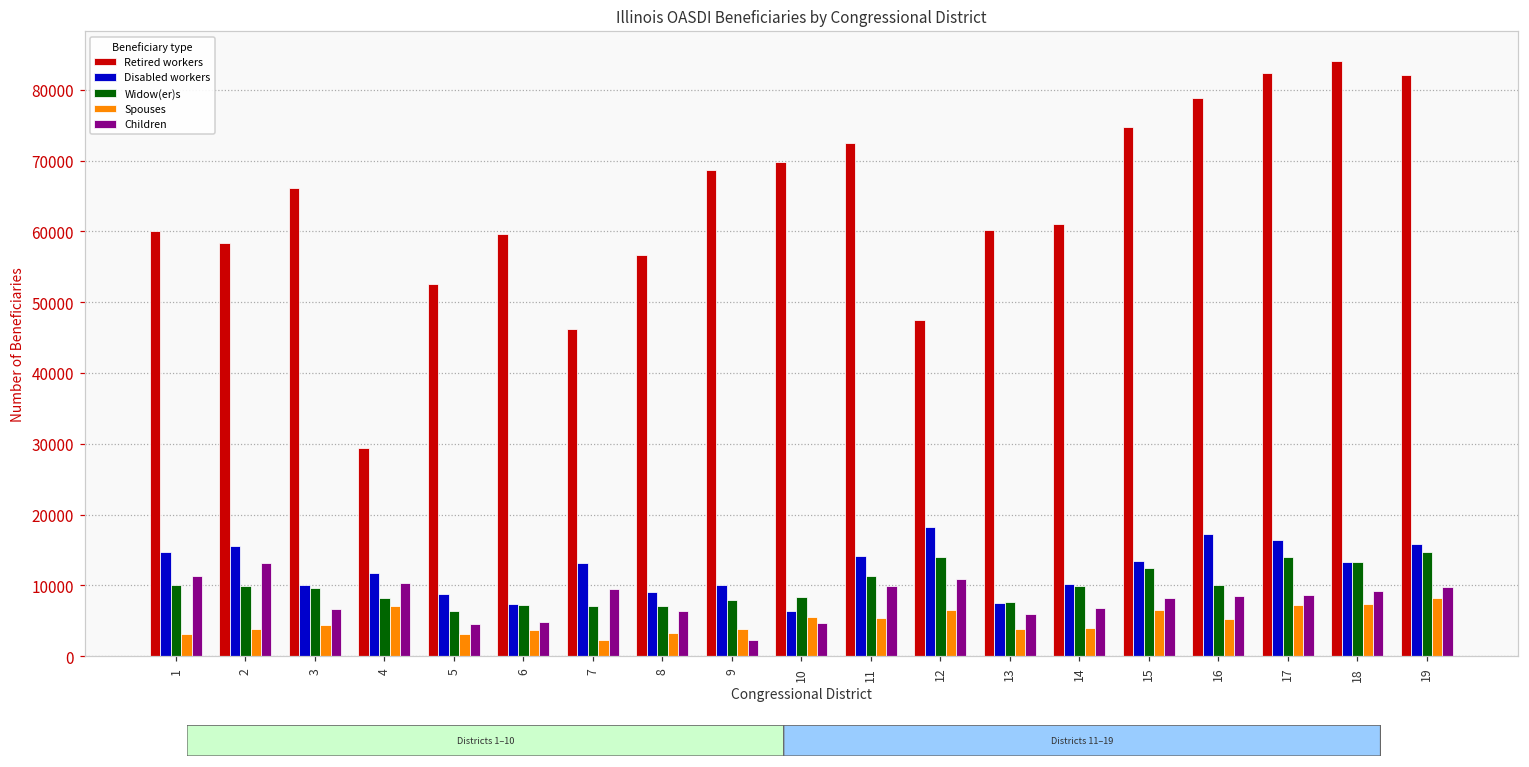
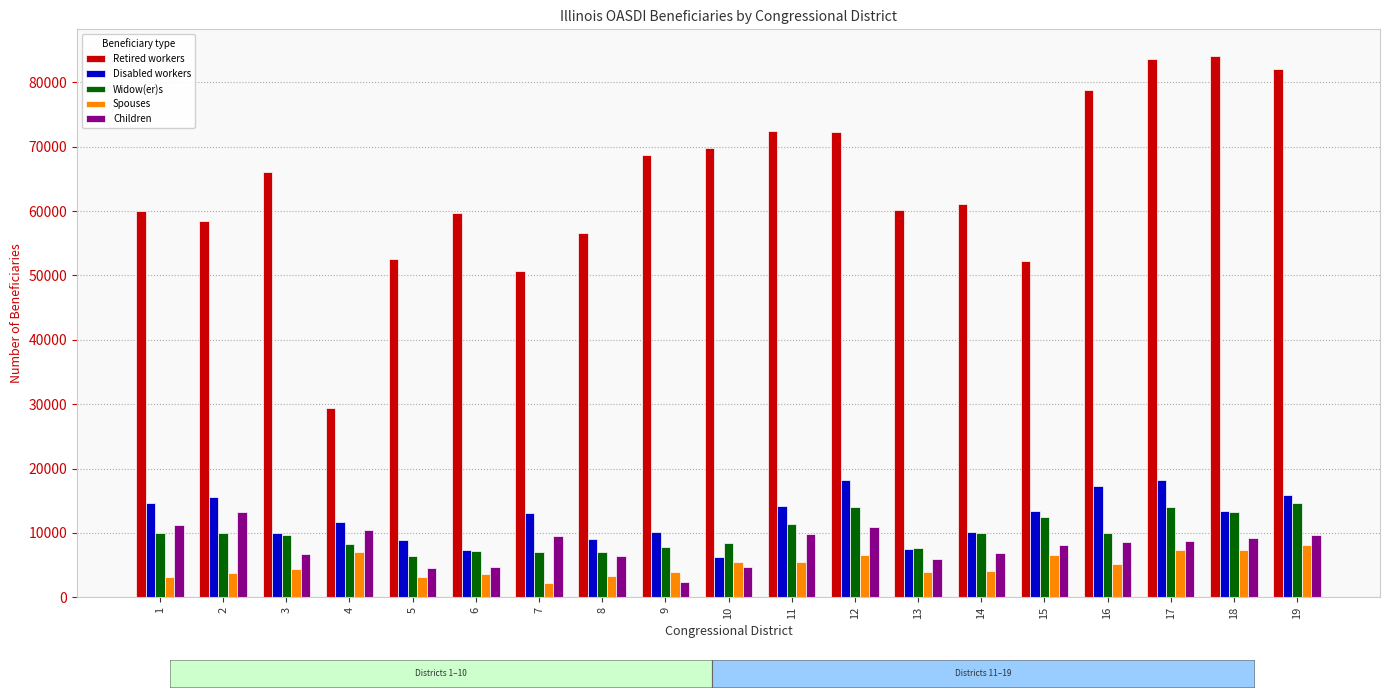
Retired workers, 7: 46000 -> 51000
Retired workers, 12: 48000 -> 72000
Retired workers, 15: 75000 -> 52000
Retired workers, 17: 82000 -> 84000
Disabled workers, 17: 16000 -> 18000
